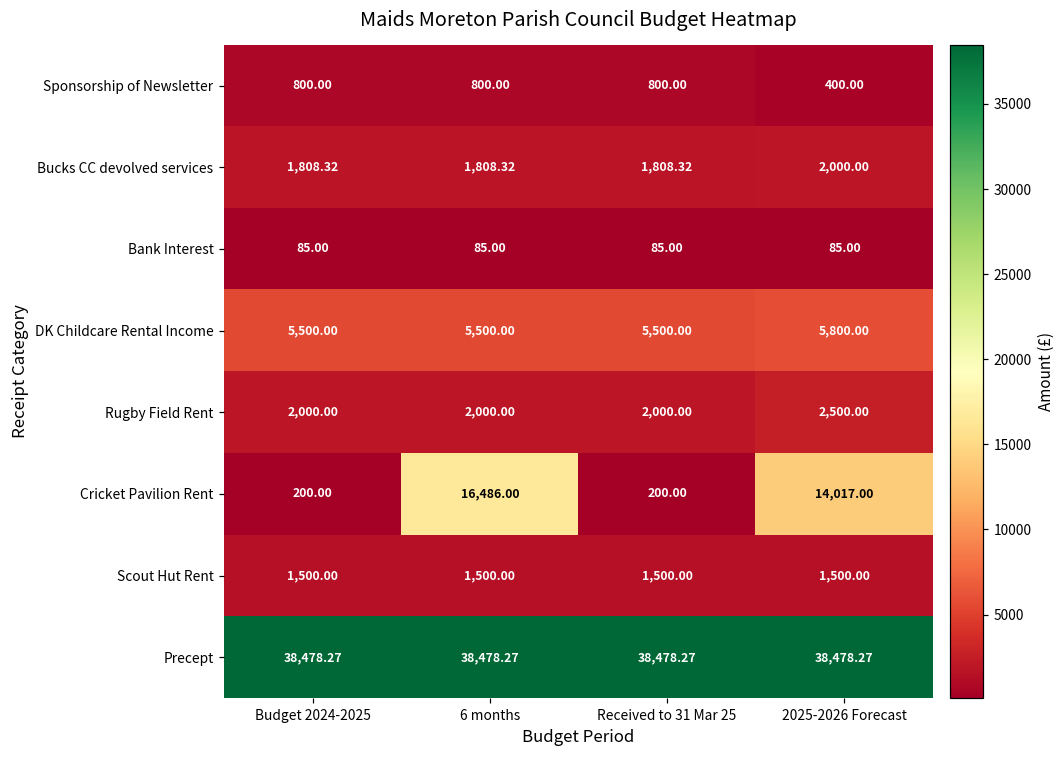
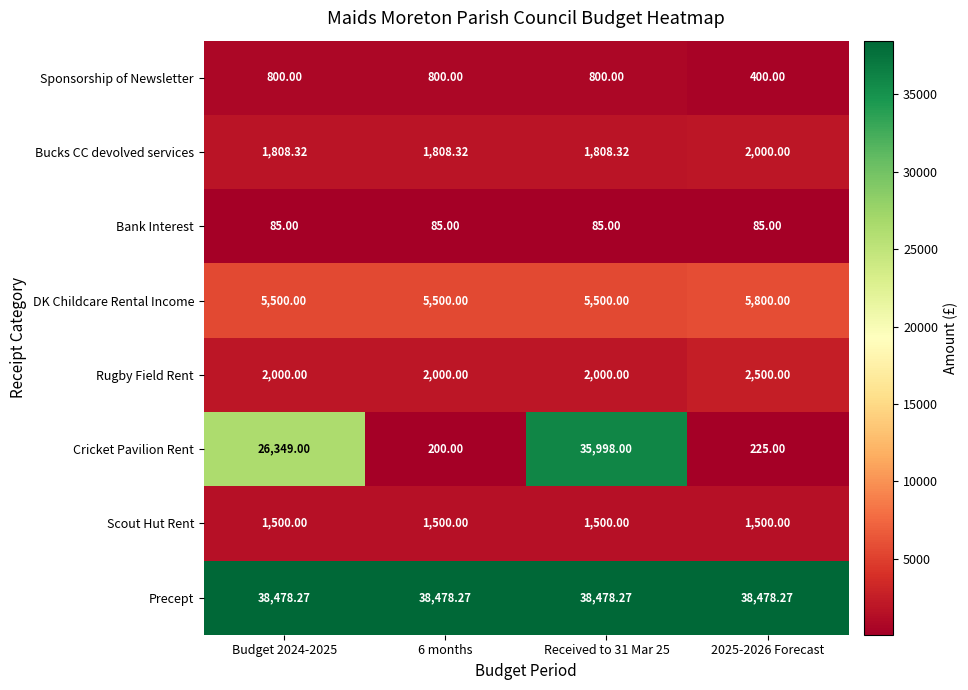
Cricket Pavilion Rent, Budget 2024-2025: 200.00 -> 26,349.00
Cricket Pavilion Rent, 6 months: 16,486.00 -> 200.00
Cricket Pavilion Rent, Received to 31 Mar 25: 200.00 -> 35,998.00
Cricket Pavilion Rent, 2025-2026 Forecast: 14,017.00 -> 225.00
